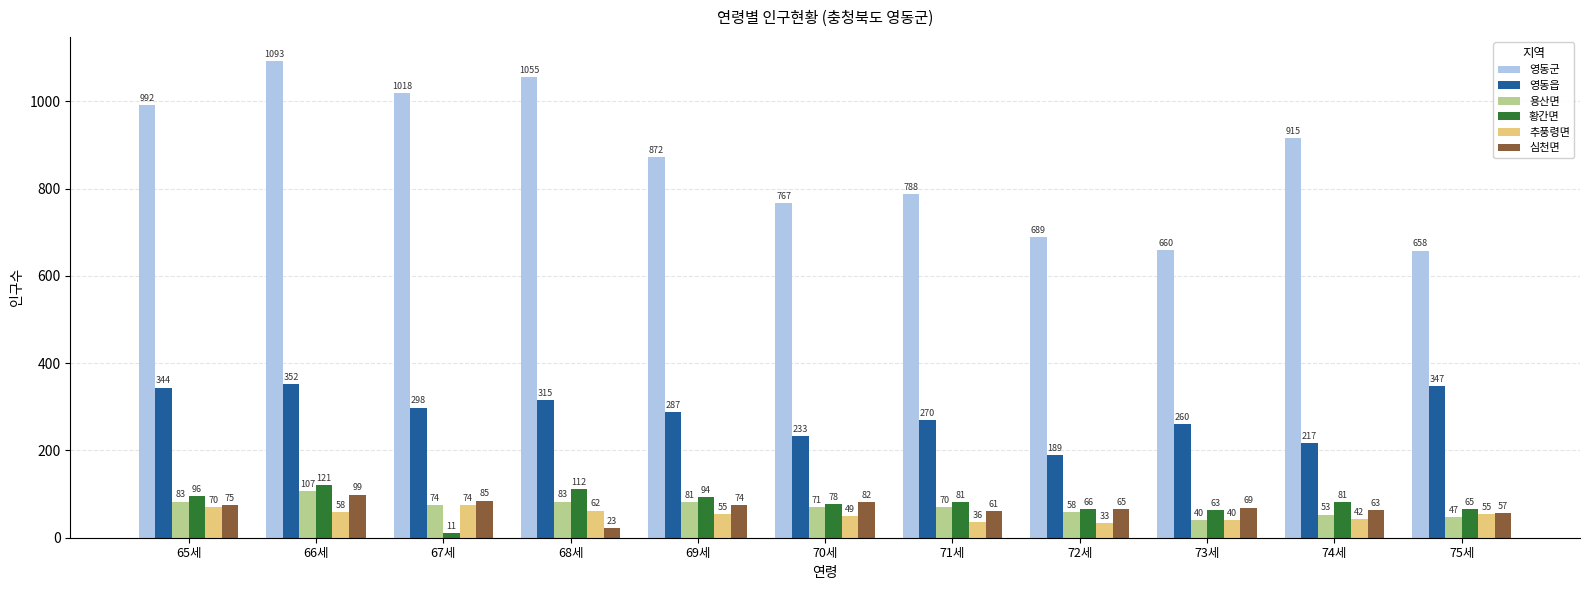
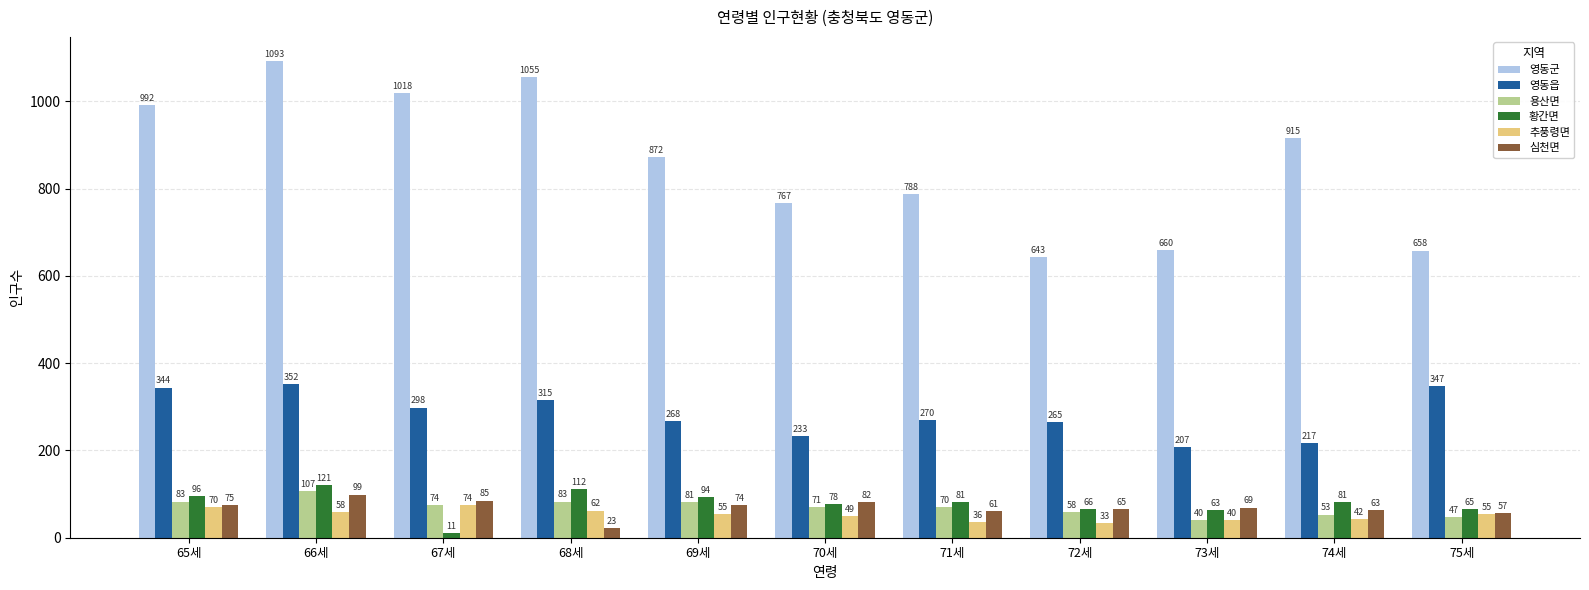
영동읍, 69세: 287 -> 268
영동군, 72세: 689 -> 643
영동읍, 72세: 189 -> 265
영동읍, 73세: 260 -> 207
